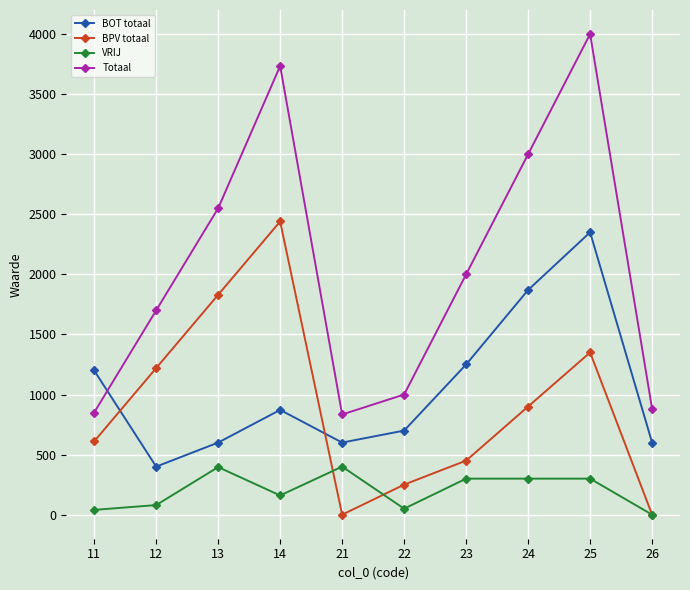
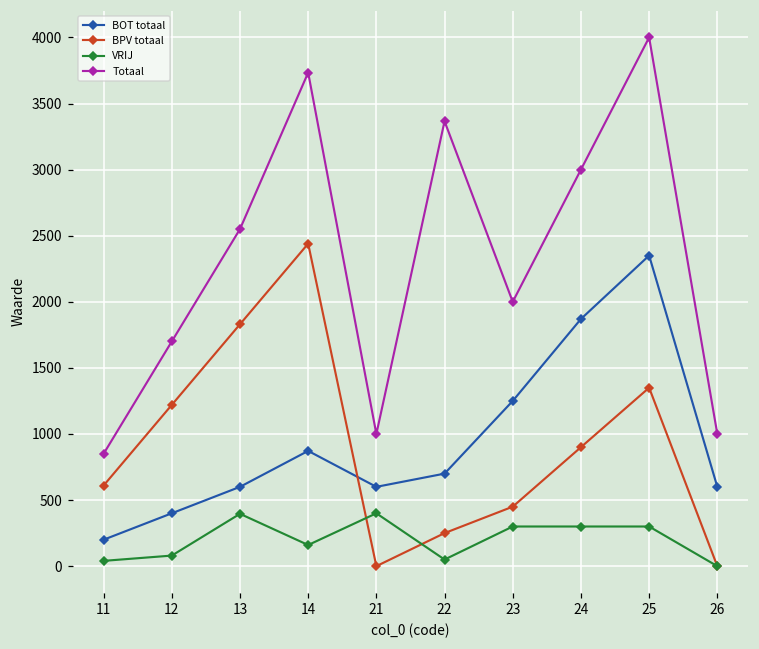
BOT totaal, 11: 1200 -> 200
Totaal, 21: 830 -> 1000
Totaal, 22: 1000 -> 3370
Totaal, 26: 880 -> 1000
